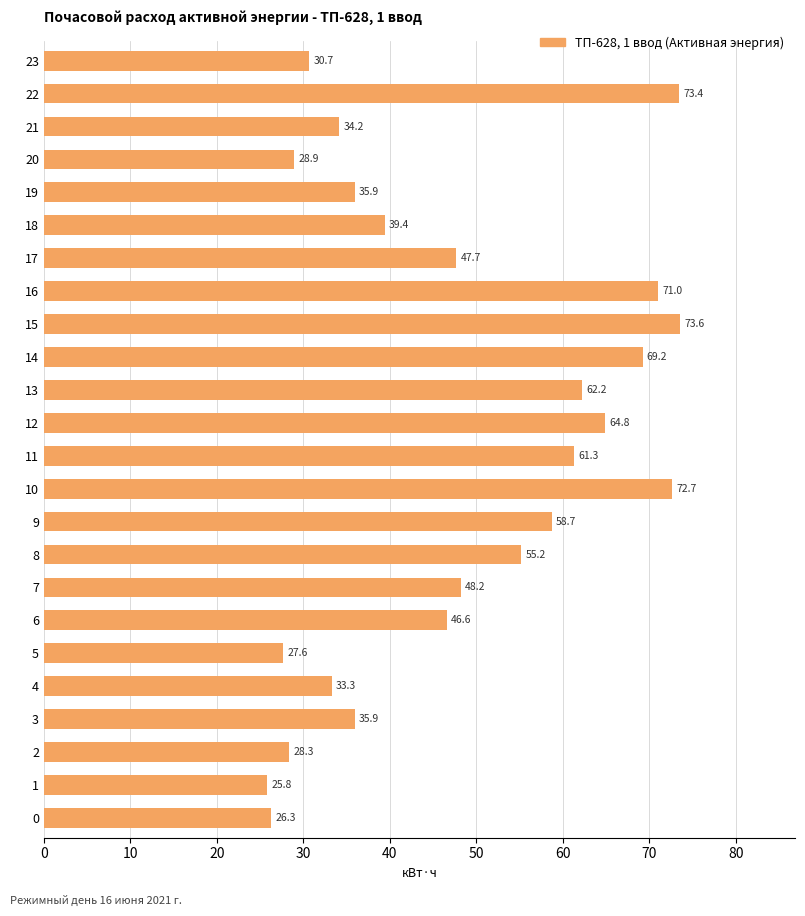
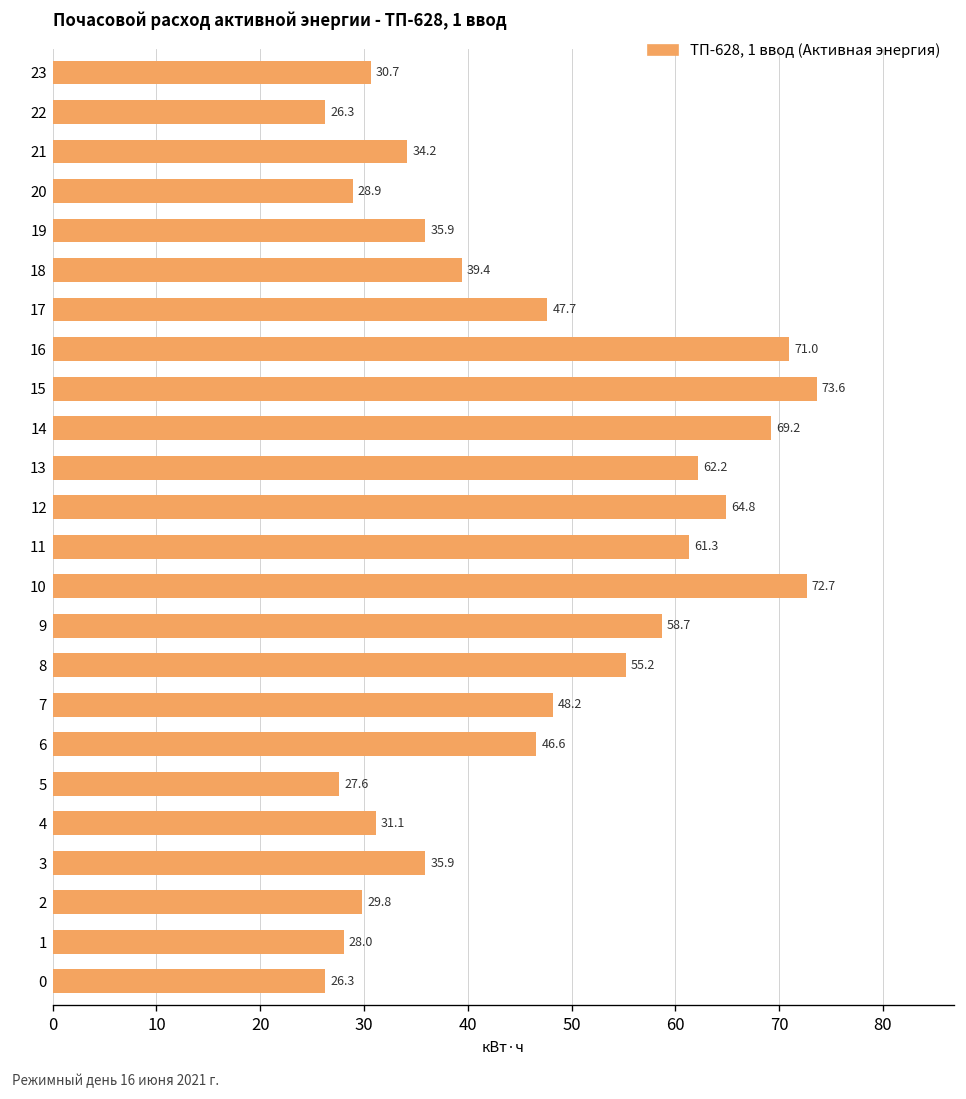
22: 73.4 -> 26.3
4: 33.3 -> 31.1
2: 28.3 -> 29.8
1: 25.8 -> 28.0
